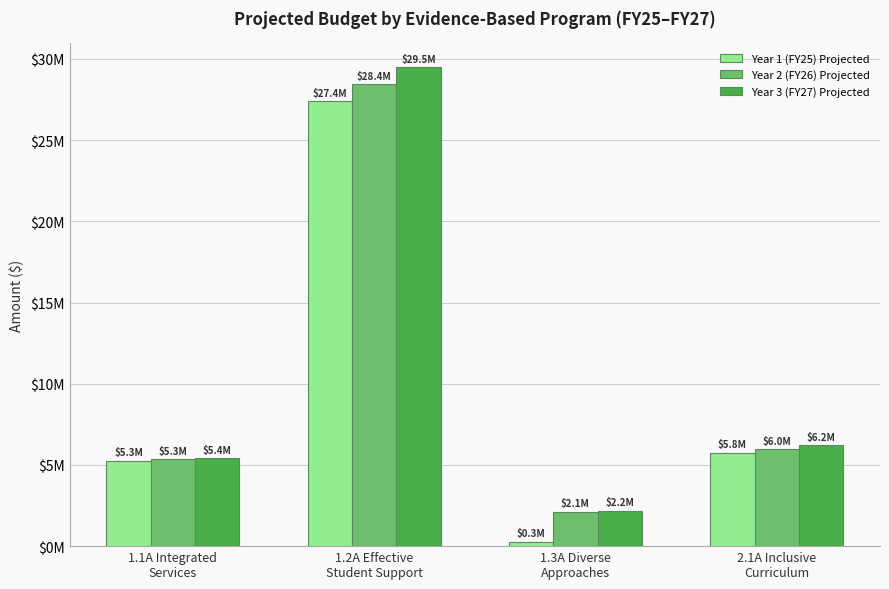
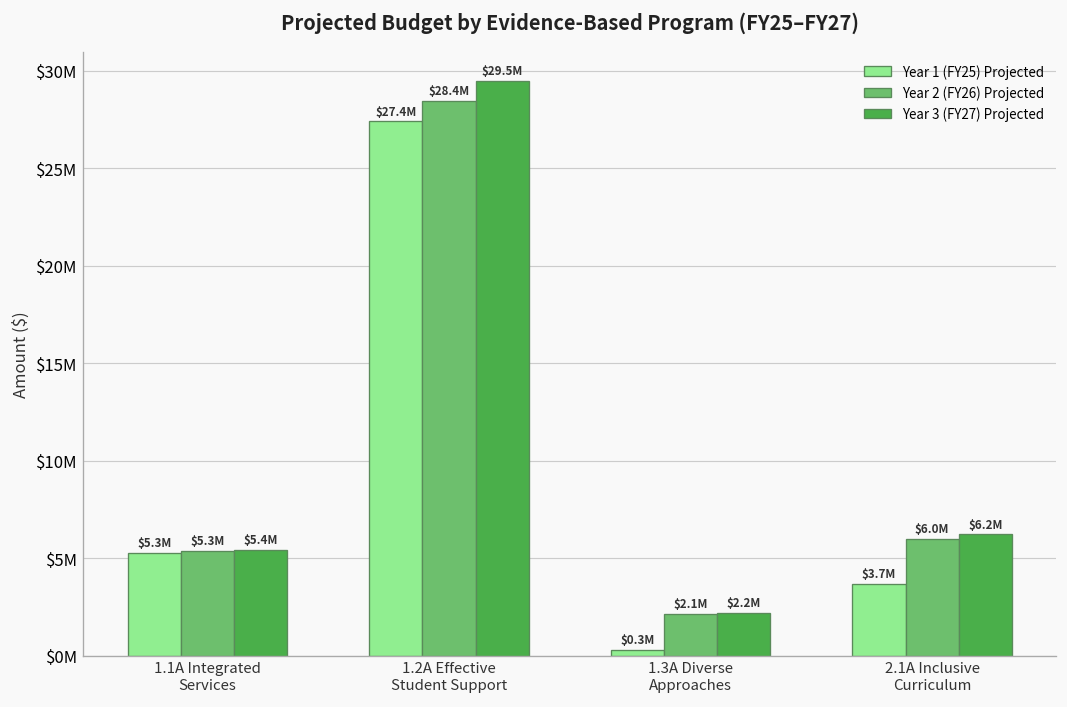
Year 1 (FY25) Projected, 2.1A Inclusive Curriculum: $5.8M -> $3.7M
